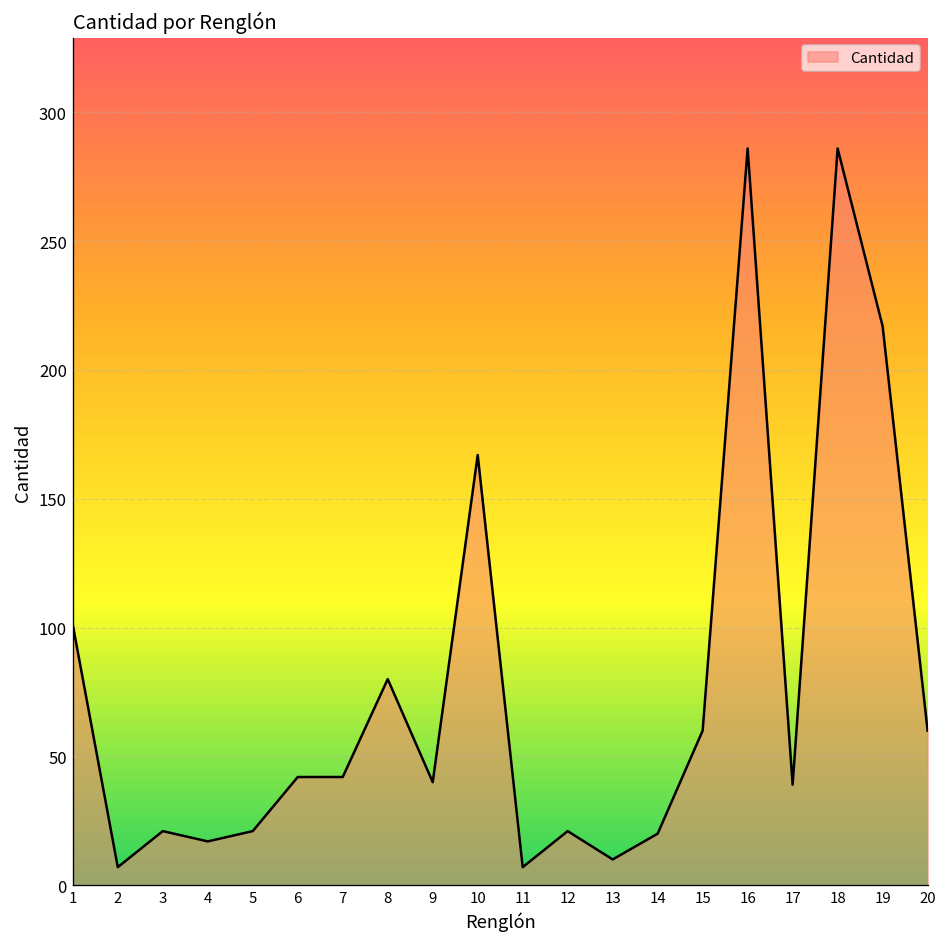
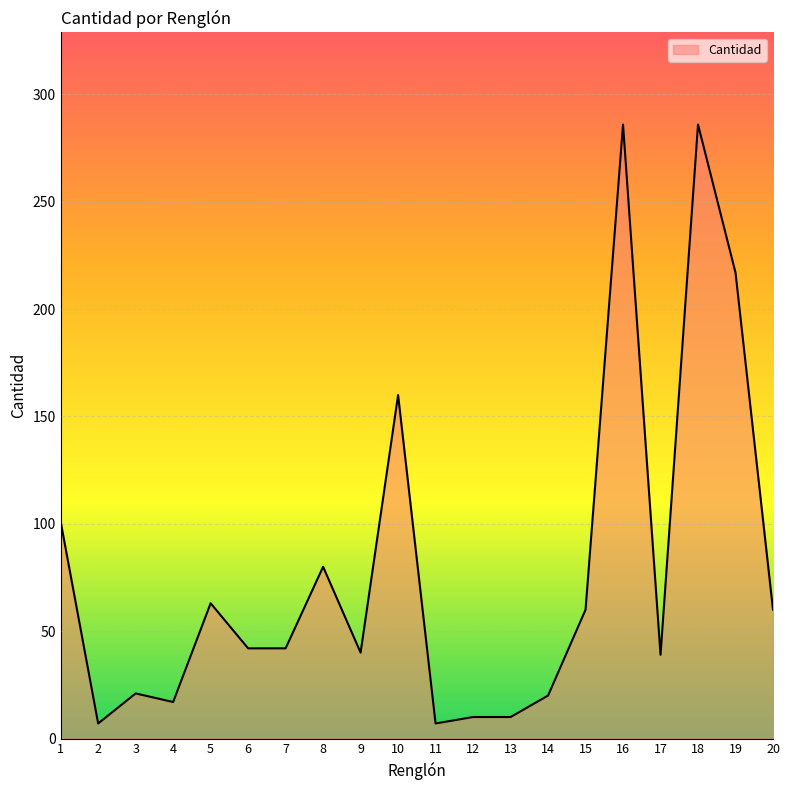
5: 21 -> 63
10: 167 -> 160
12: 21 -> 10
